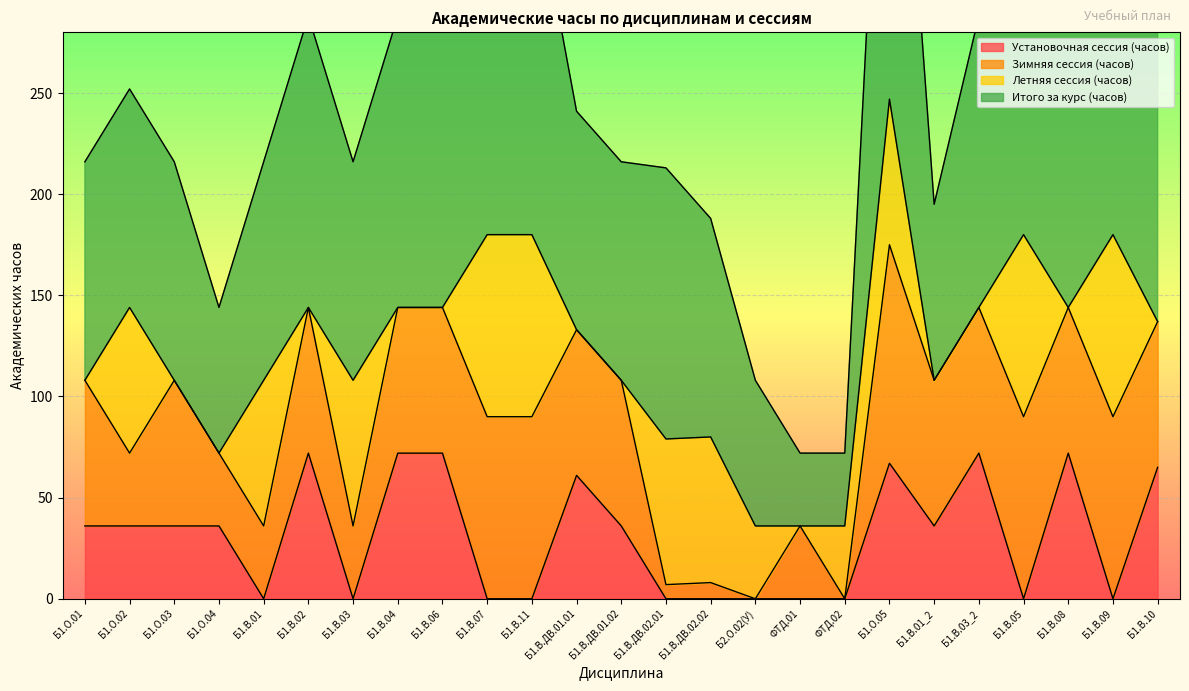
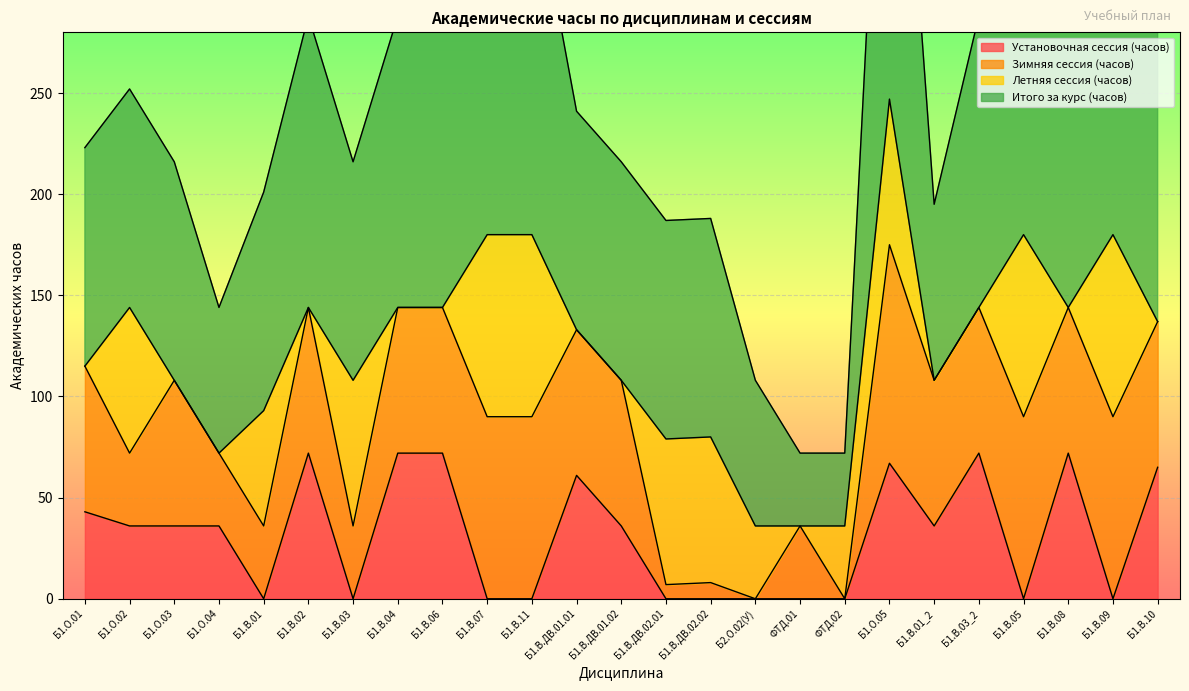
Установочная сессия (часов), Б1.О.01: 36 -> 43
Летняя сессия (часов), Б1.В.01: 72 -> 57
Итого за курс (часов), Б1.В.ДВ.02.01: 134 -> 108
